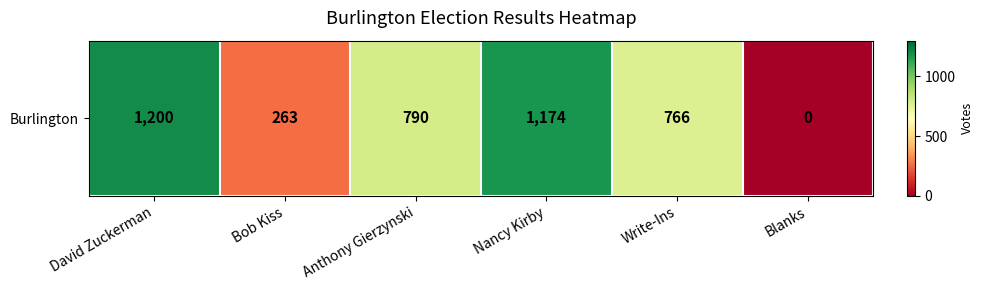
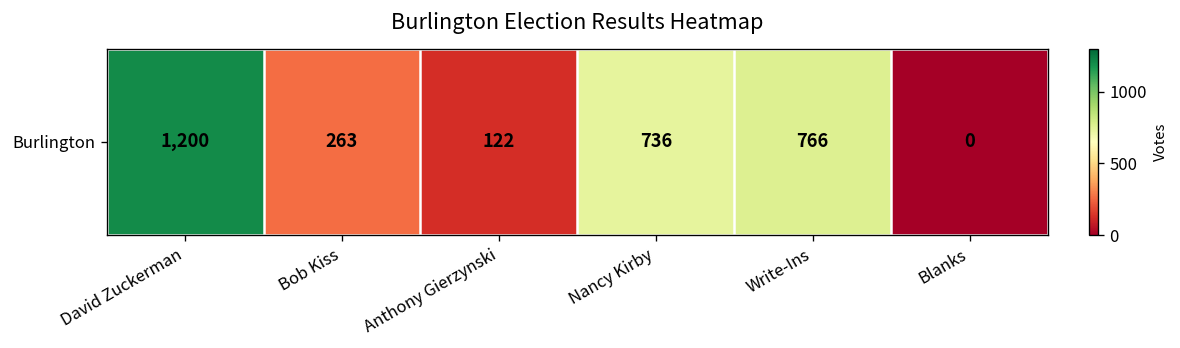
Burlington, Anthony Gierzynski: 790 -> 122
Burlington, Nancy Kirby: 1,174 -> 736
